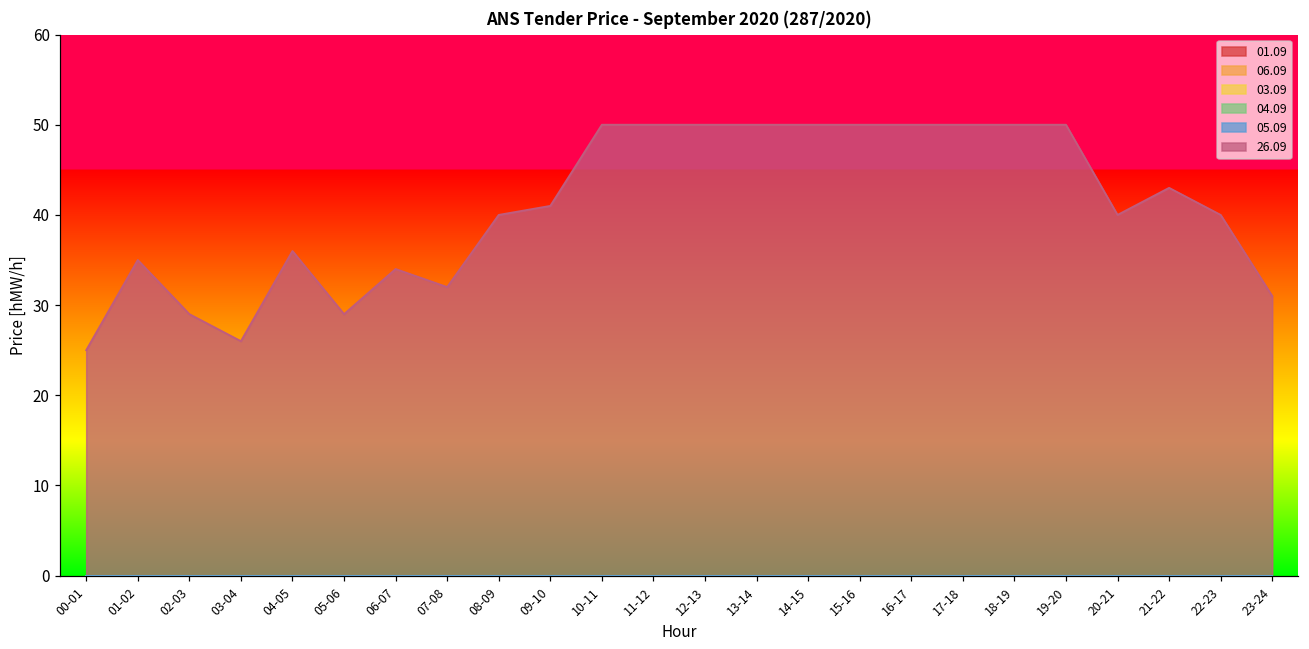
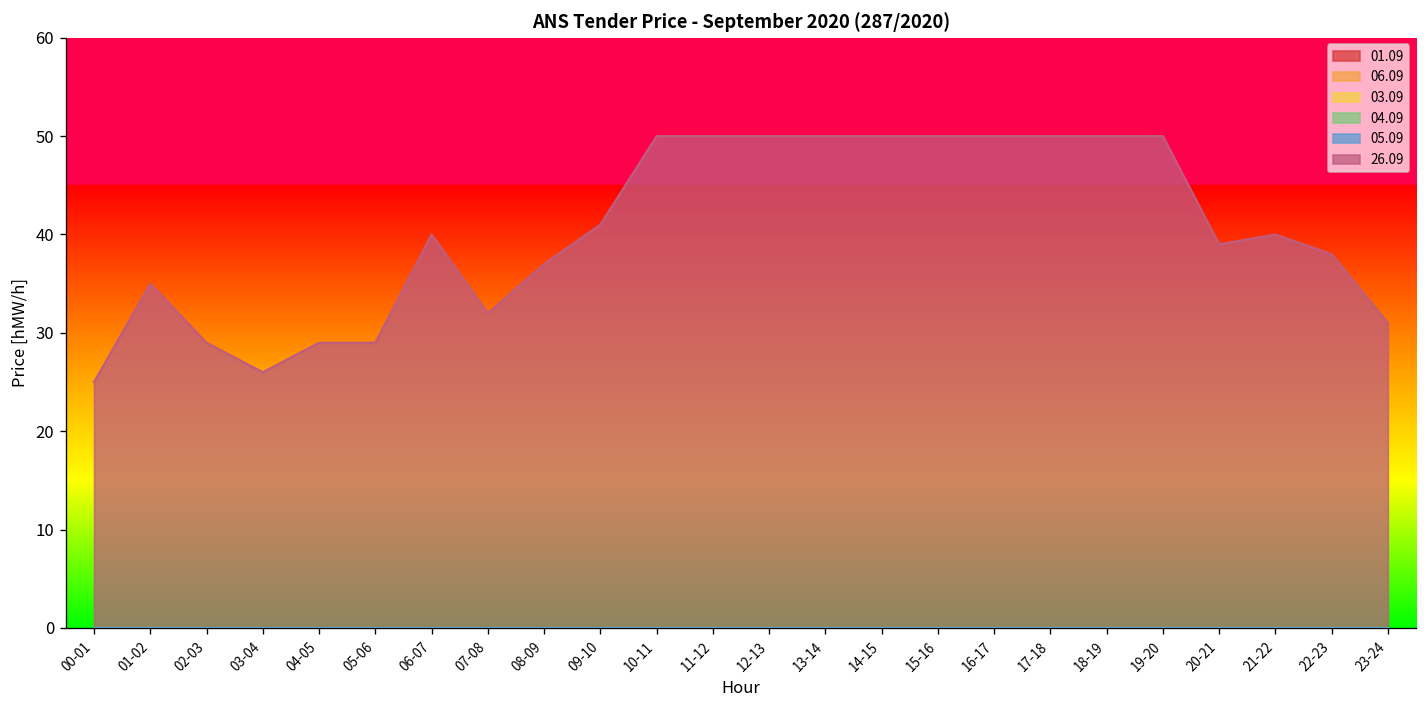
26.09, 04-05: 36 -> 29
26.09, 06-07: 34 -> 40
26.09, 08-09: 40 -> 37
26.09, 20-21: 40 -> 39
26.09, 21-22: 43 -> 40
26.09, 22-23: 40 -> 38
